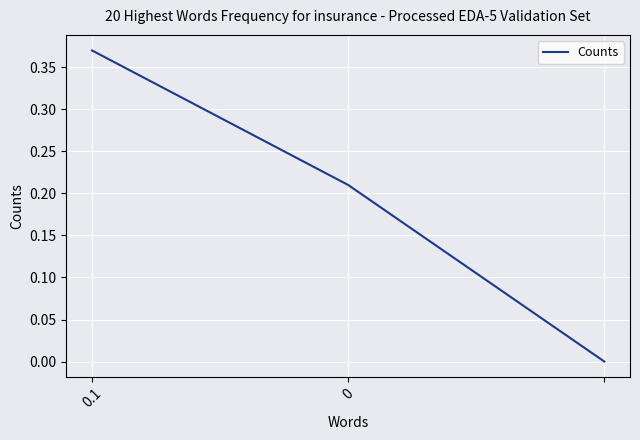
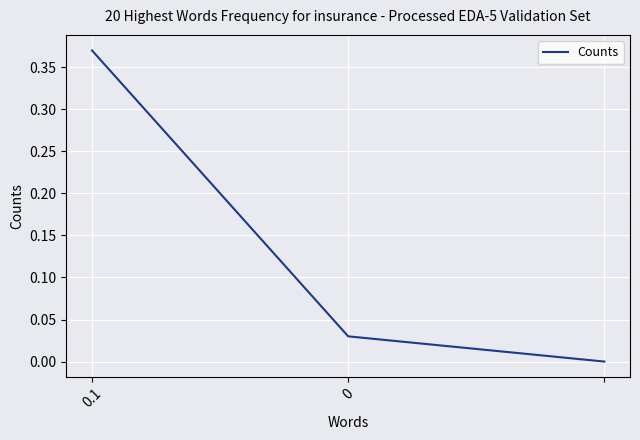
0: 0.21 -> 0.03
